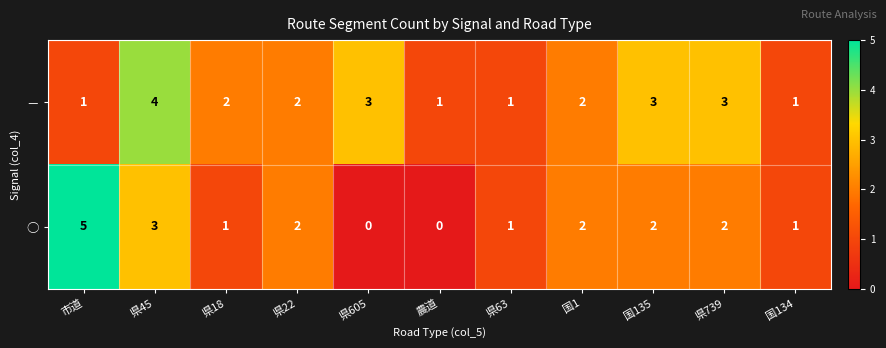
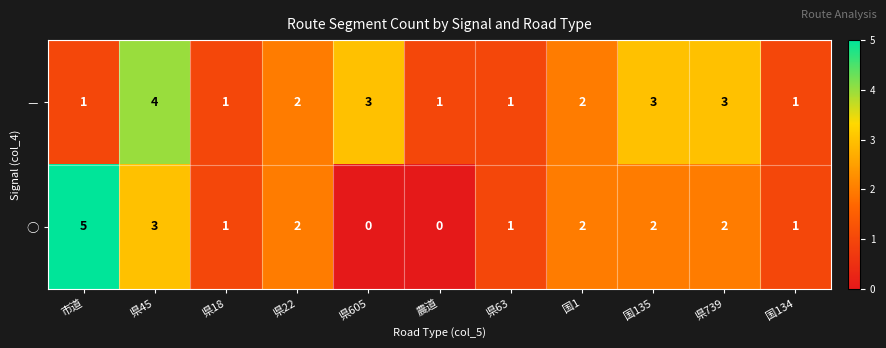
－, 県18: 2 -> 1
